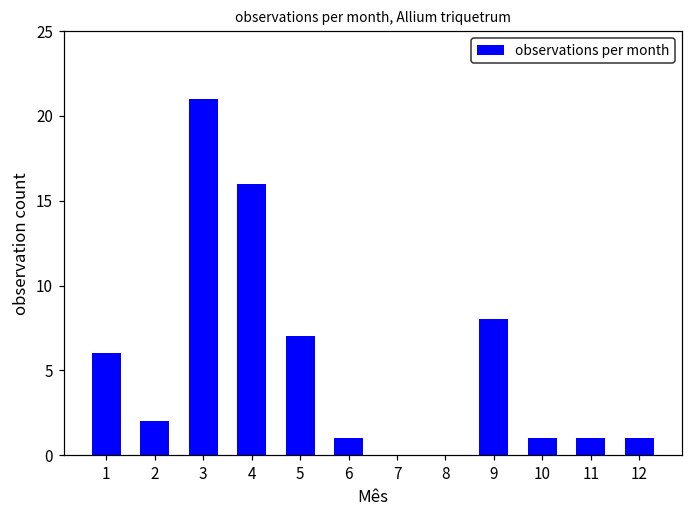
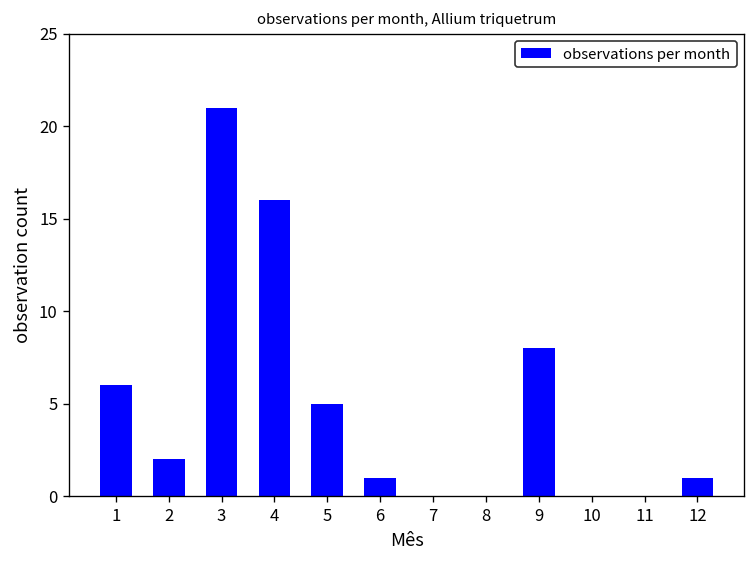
5: 7 -> 5
10: 1 -> 0
11: 1 -> 0
